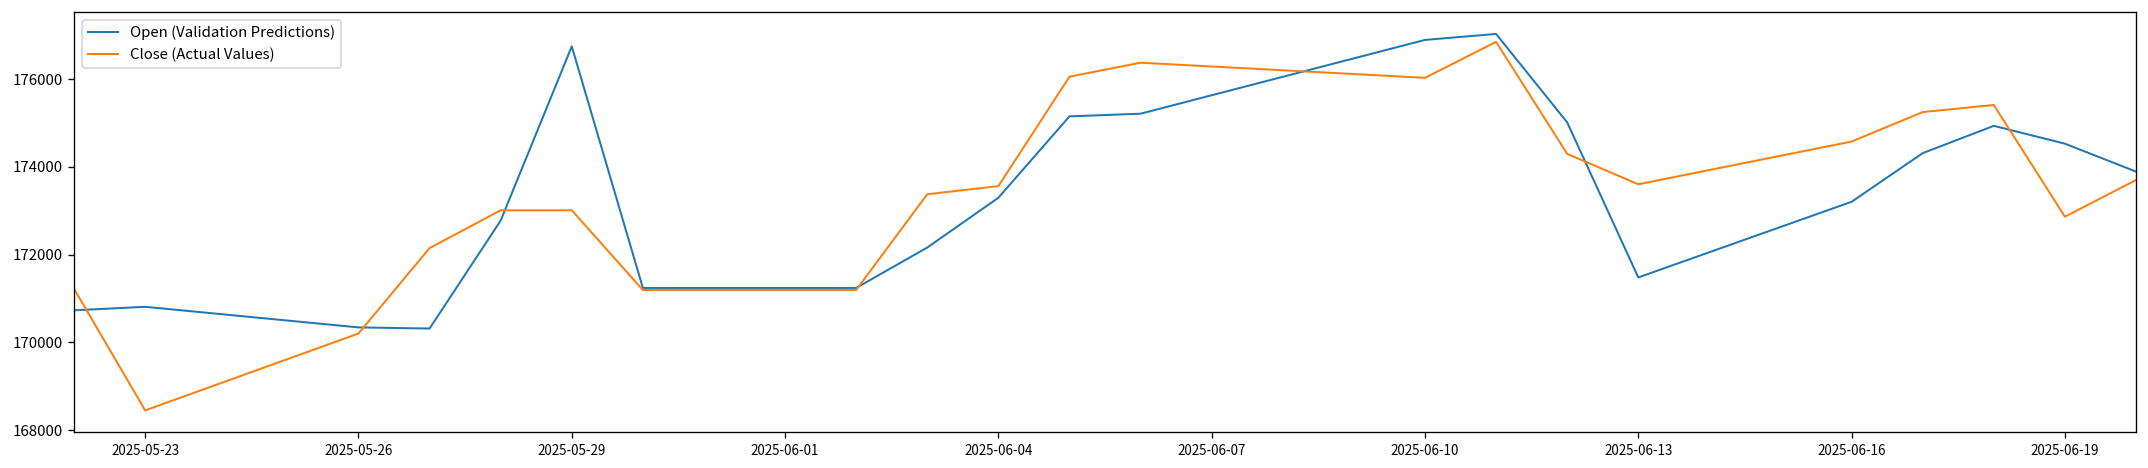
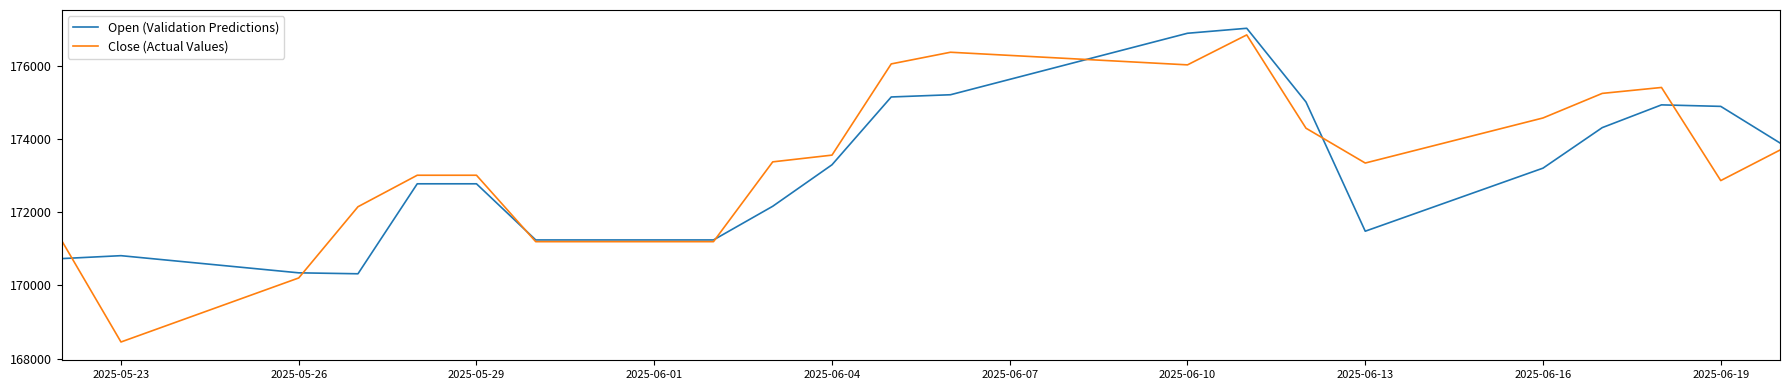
Open (Validation Predictions), 2025-05-29: 176700 -> 172800
Close (Actual Values), 2025-06-13: 173600 -> 173300
Open (Validation Predictions), 2025-06-19: 174500 -> 174900
